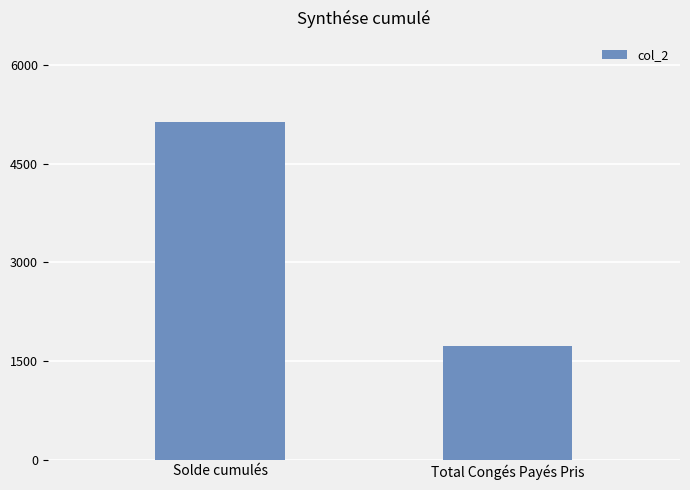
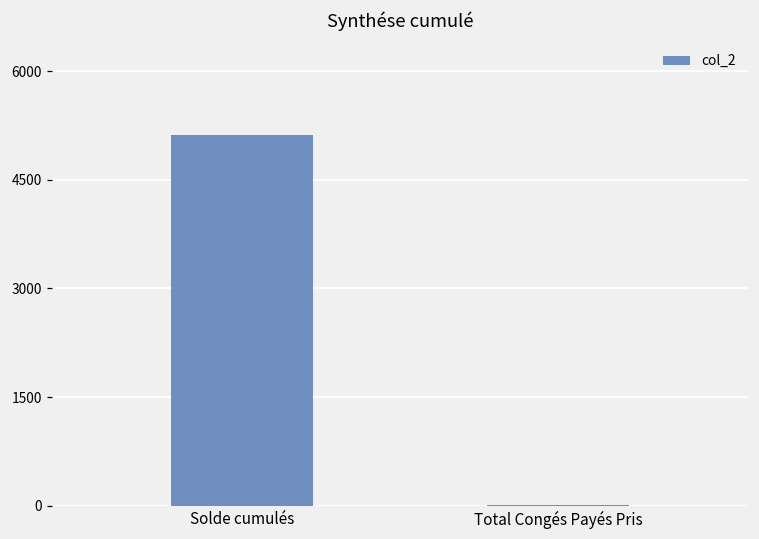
Total Congés Payés Pris: 1700 -> 0
